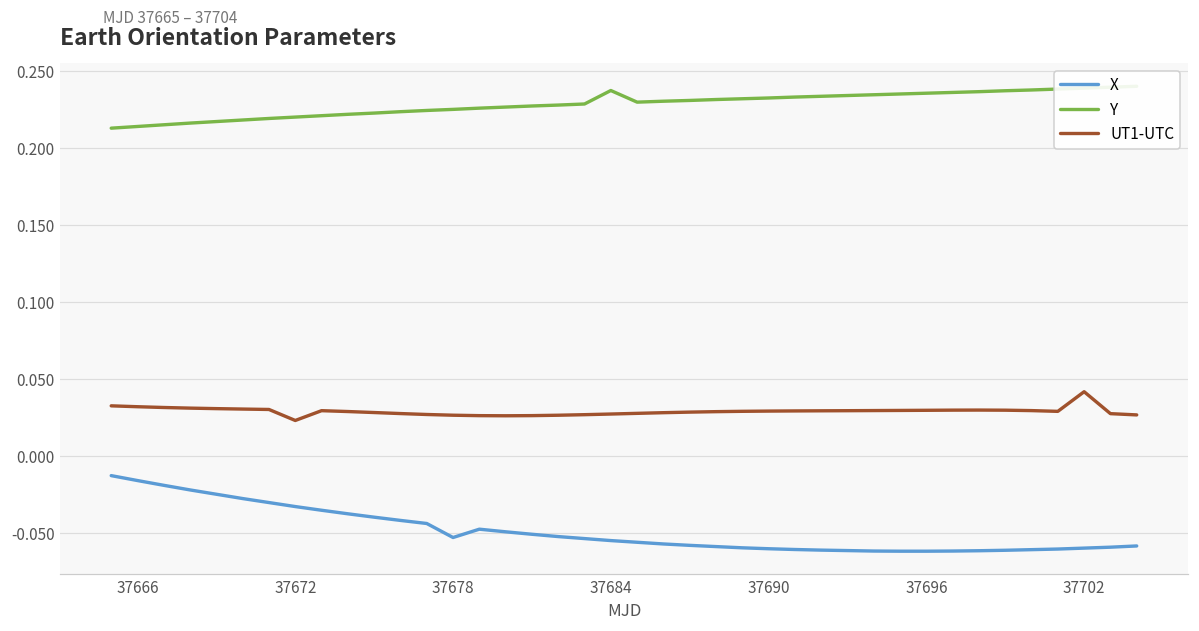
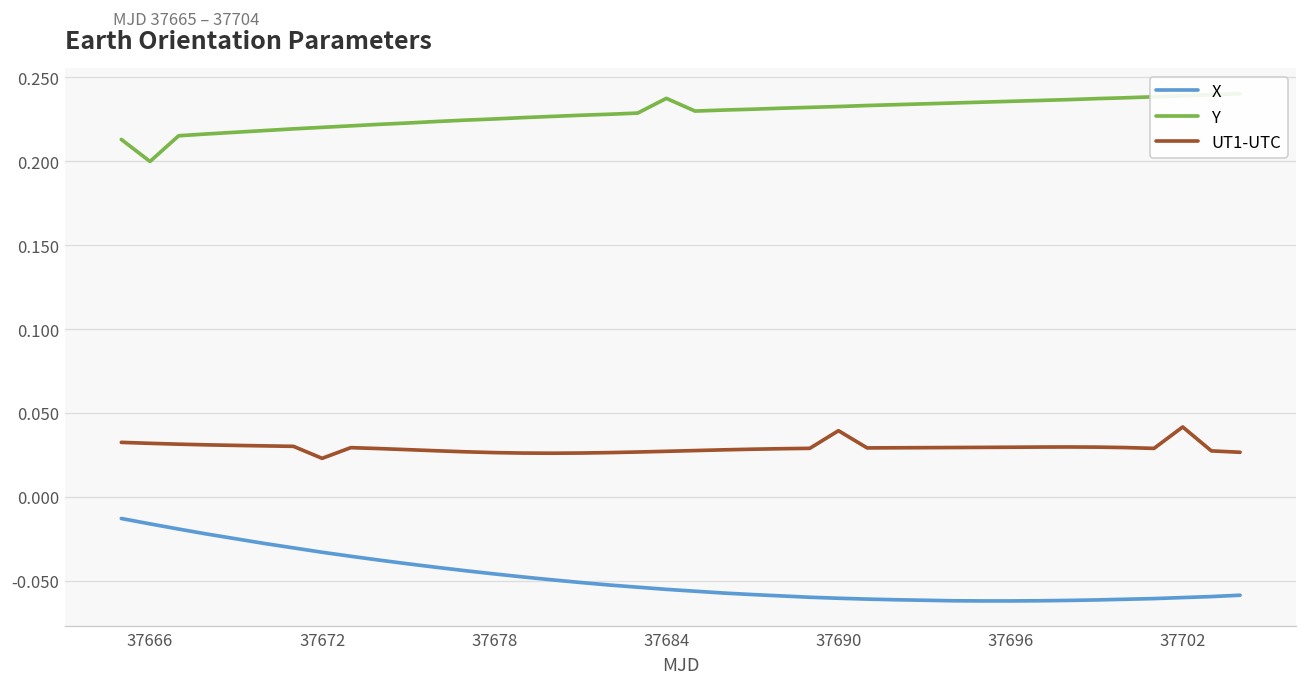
Y, 37666: 0.214 -> 0.200
X, 37678: -0.053 -> -0.046
UT1-UTC, 37690: 0.029 -> 0.040
